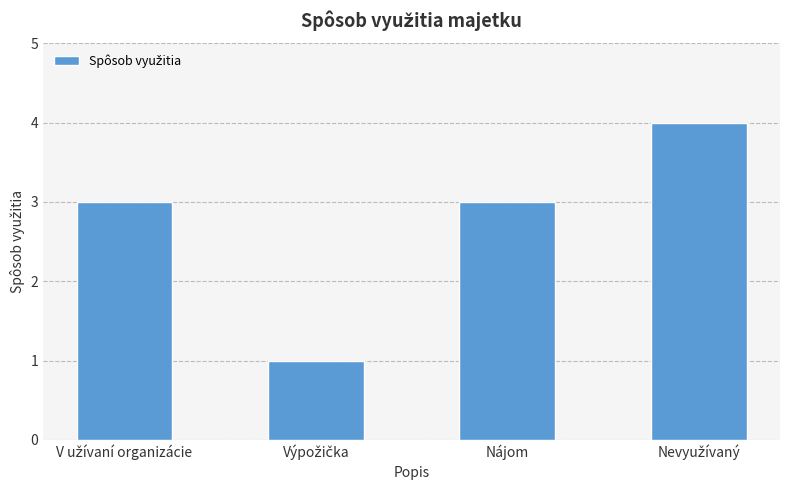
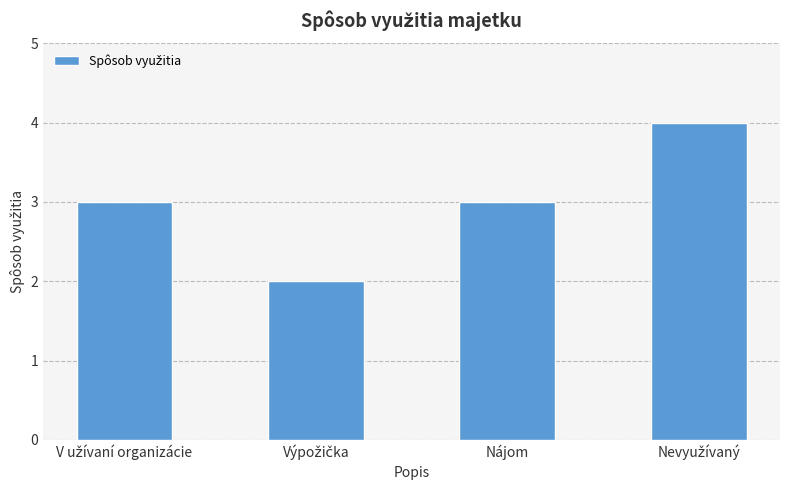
Výpožička: 1 -> 2
